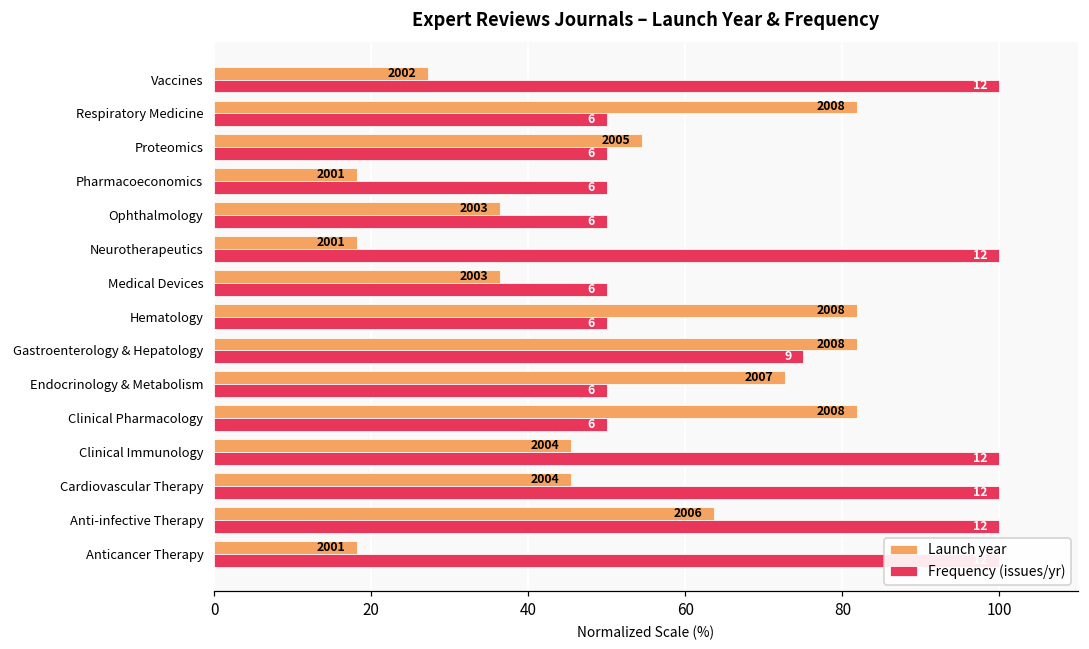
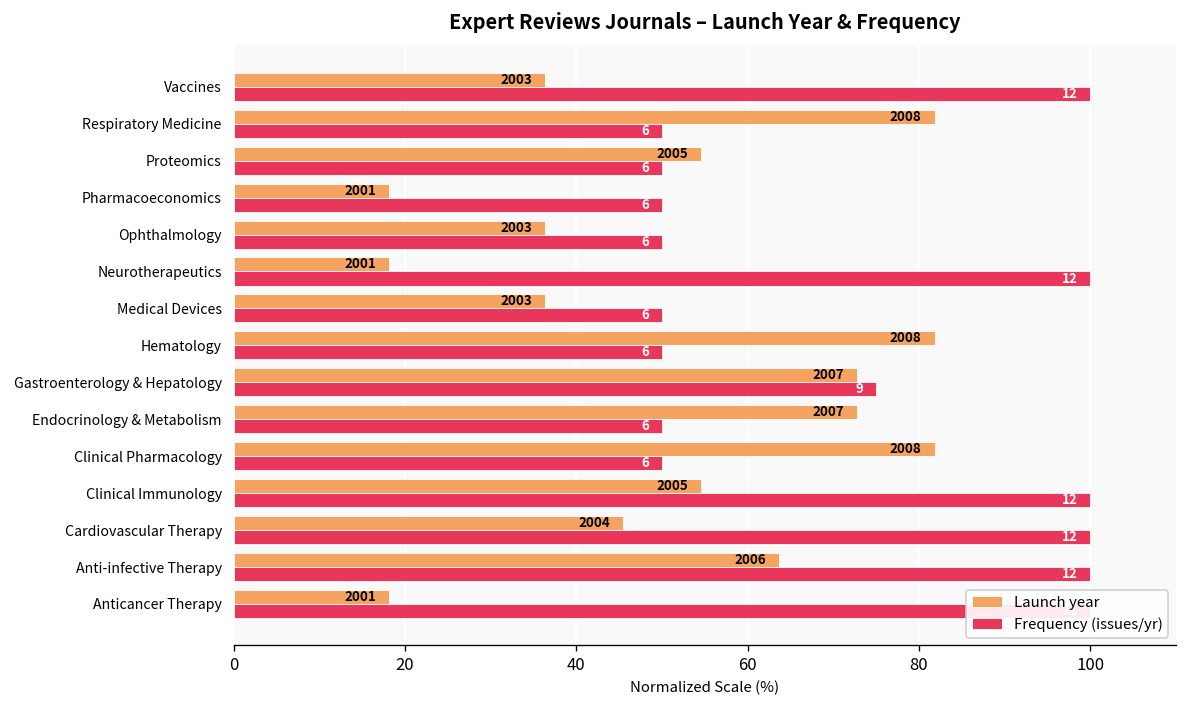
Launch year, Vaccines: 2002 -> 2003
Launch year, Gastroenterology & Hepatology: 2008 -> 2007
Launch year, Clinical Immunology: 2004 -> 2005
